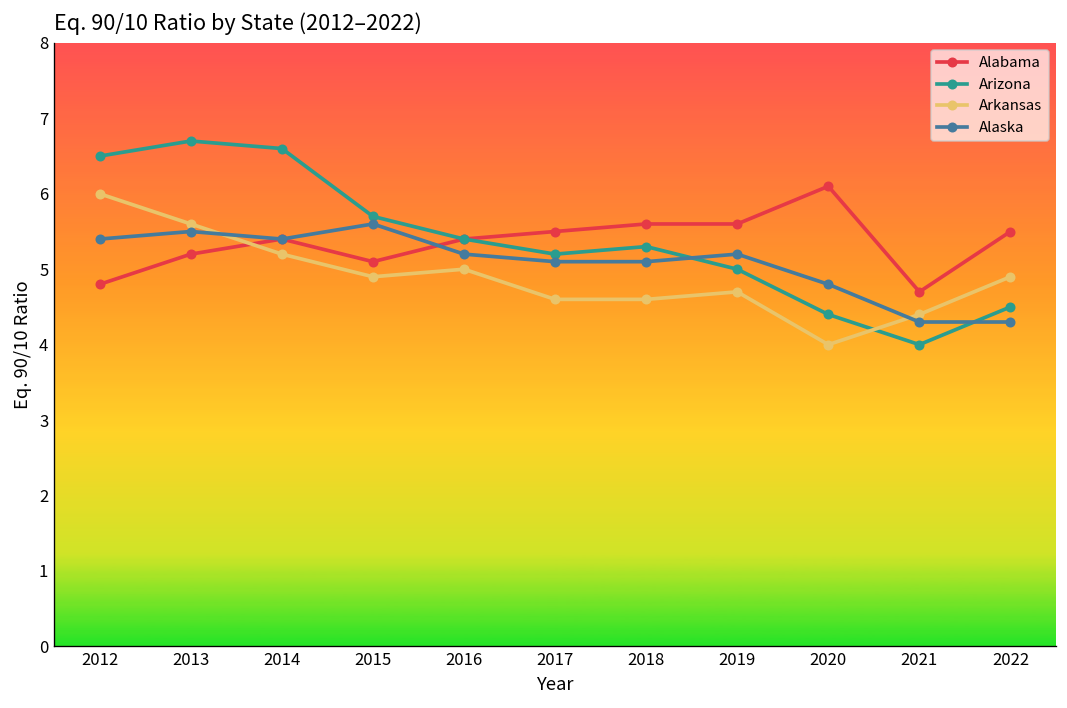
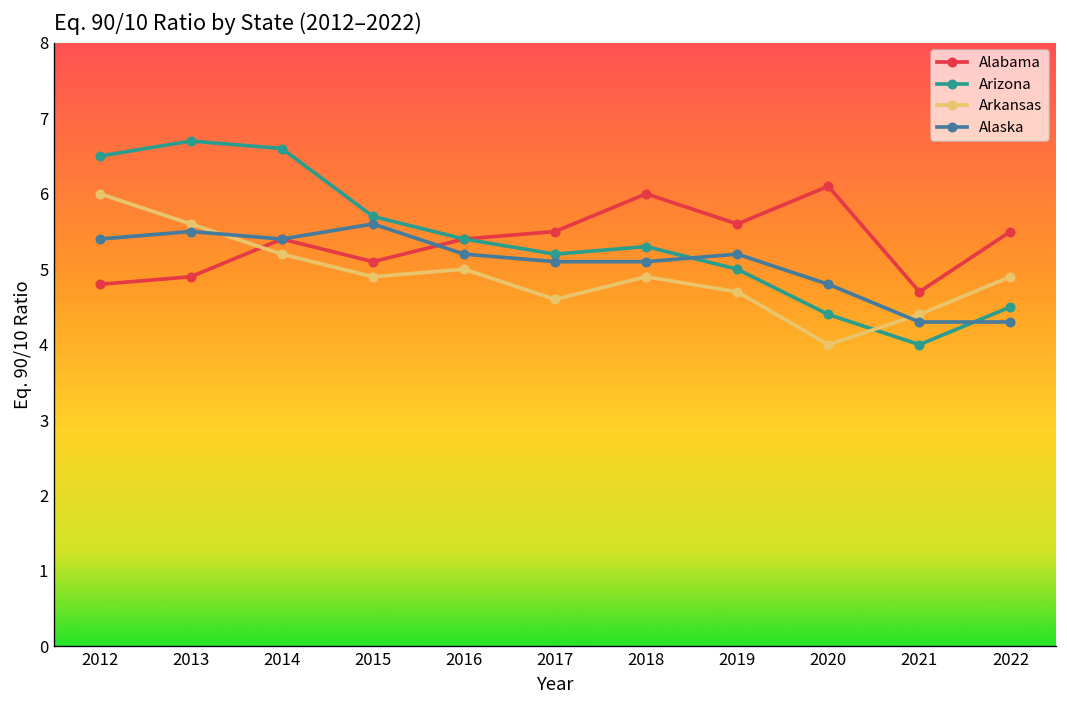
Alabama, 2013: 5.2 -> 4.9
Alabama, 2018: 5.6 -> 6.0
Arkansas, 2018: 4.6 -> 4.9
